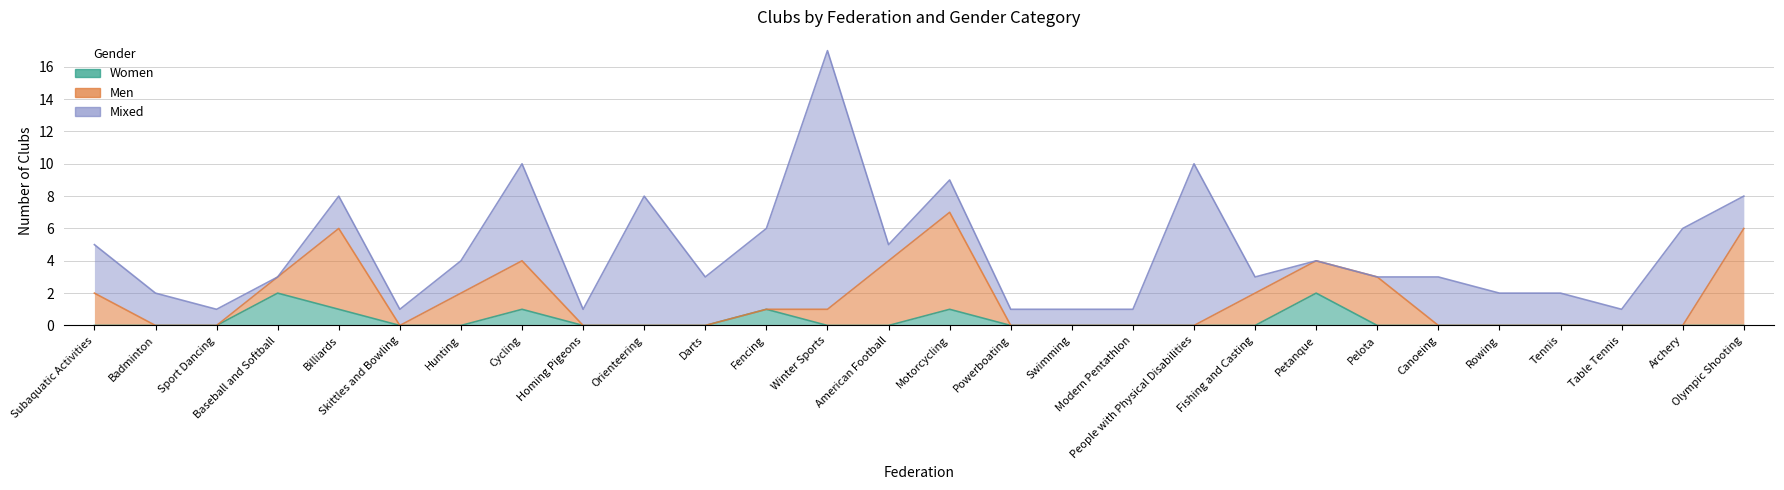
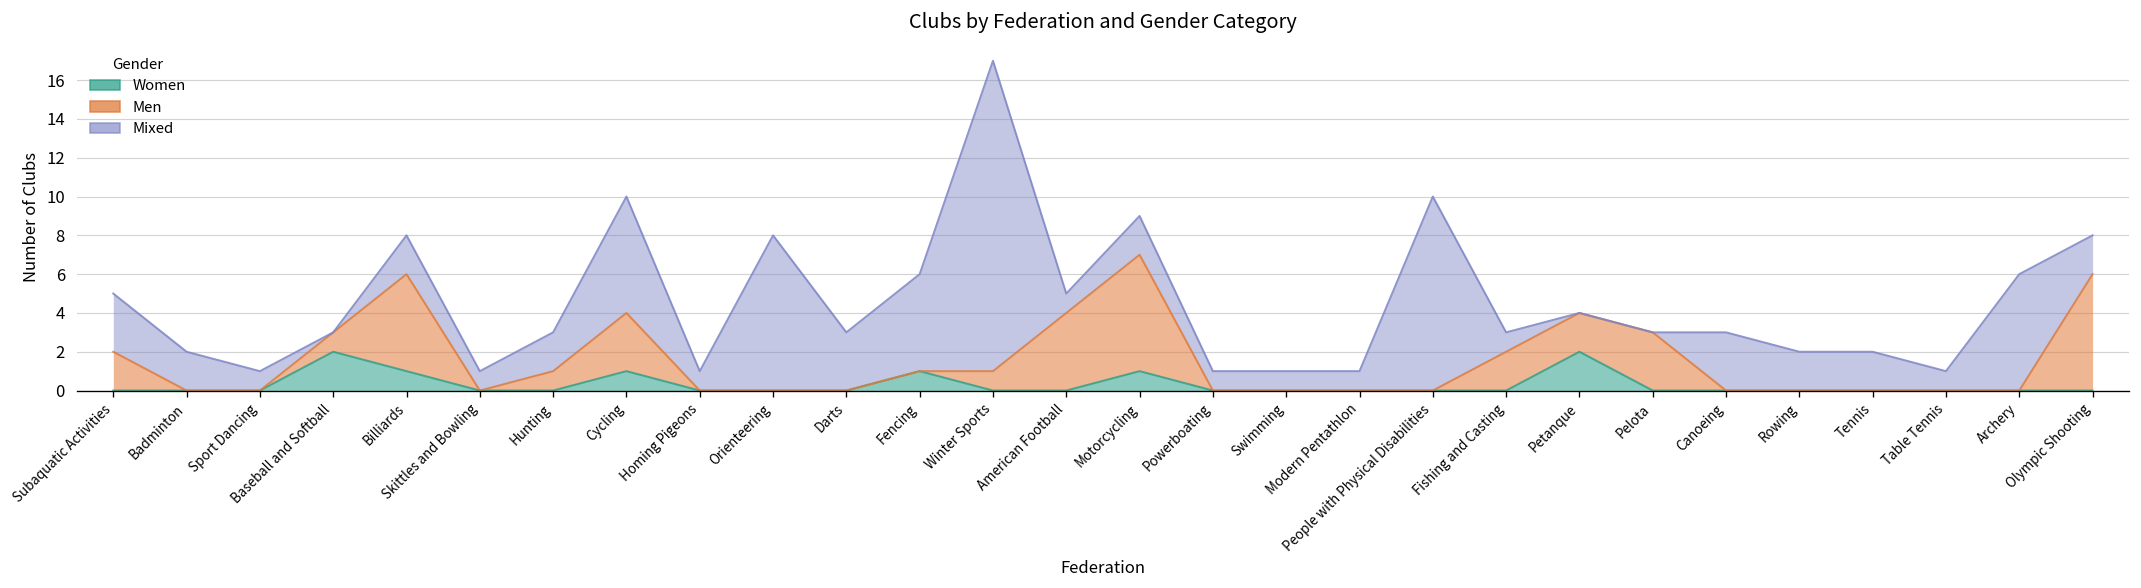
Men, Hunting: 2 -> 1
